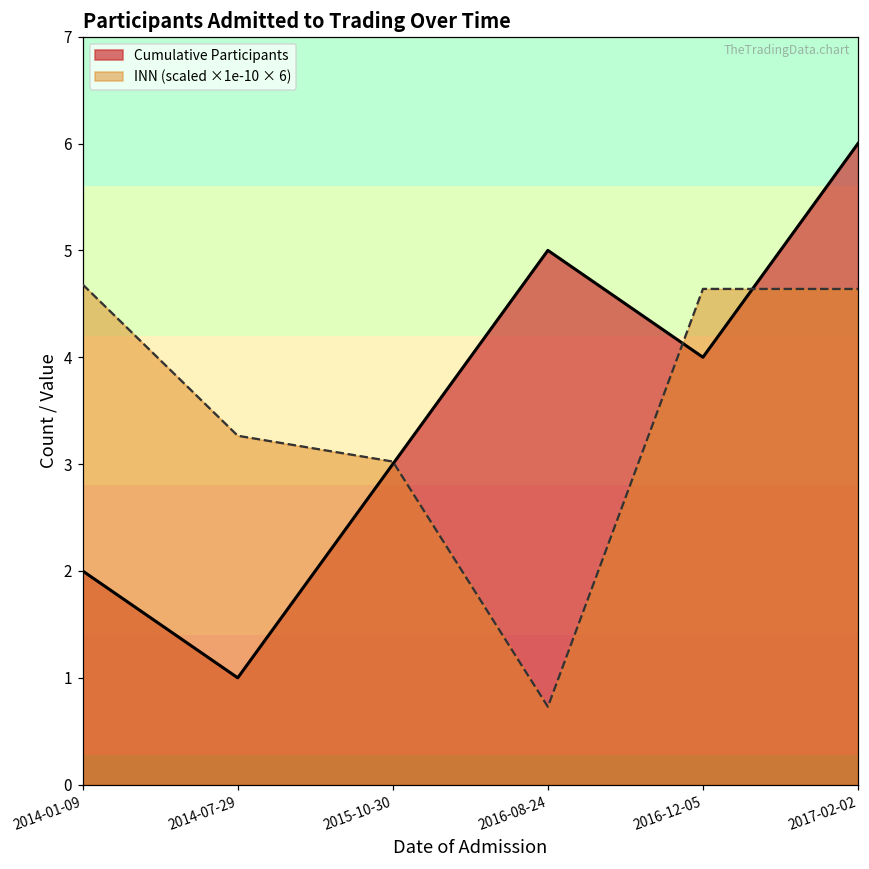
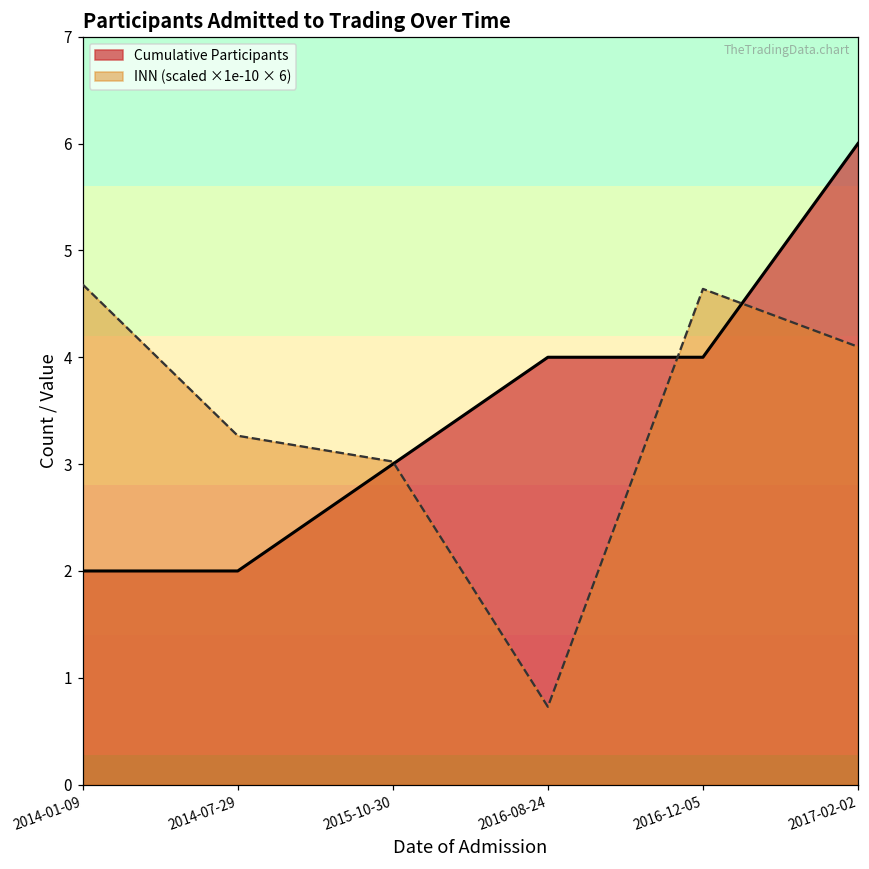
Cumulative Participants, 2014-07-29: 1 -> 2
Cumulative Participants, 2016-08-24: 5 -> 4
INN (scaled ×1e-10 × 6), 2017-02-02: 4.6 -> 4.1
